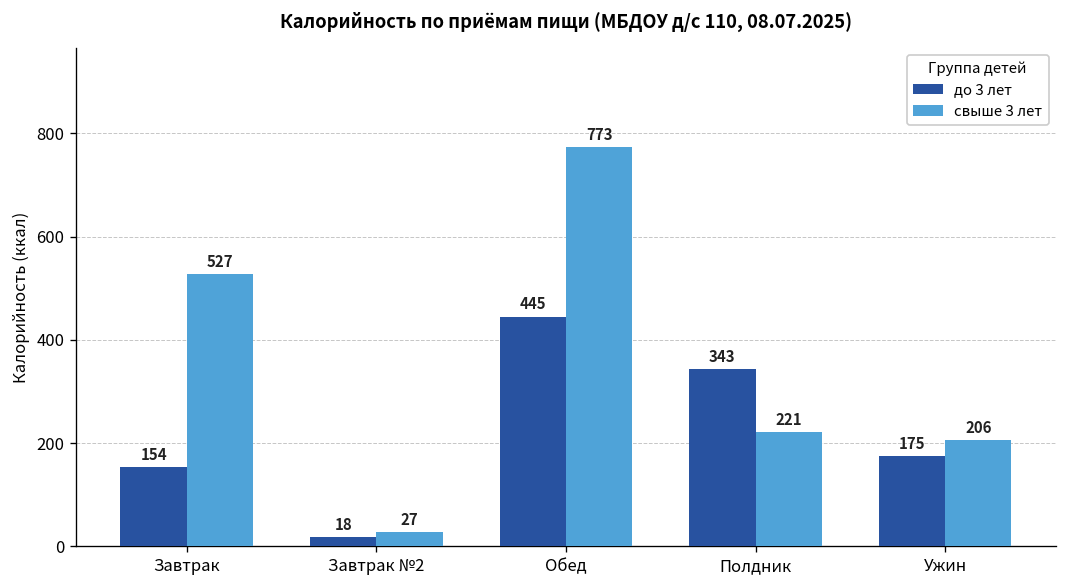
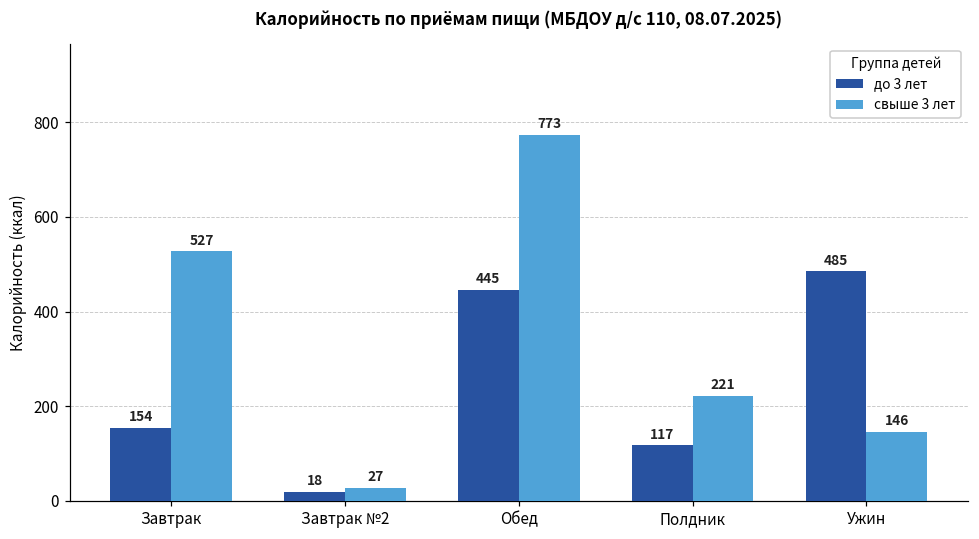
до 3 лет, Полдник: 343 -> 117
до 3 лет, Ужин: 175 -> 485
свыше 3 лет, Ужин: 206 -> 146
